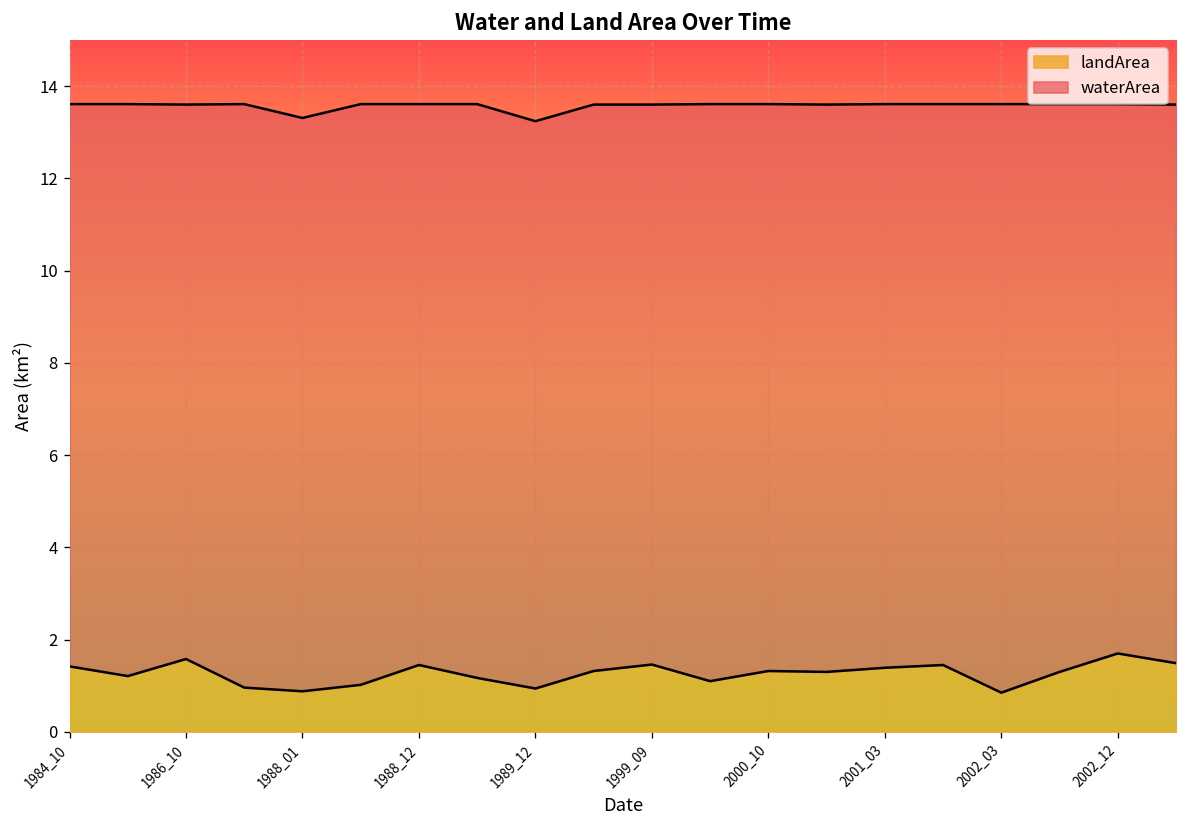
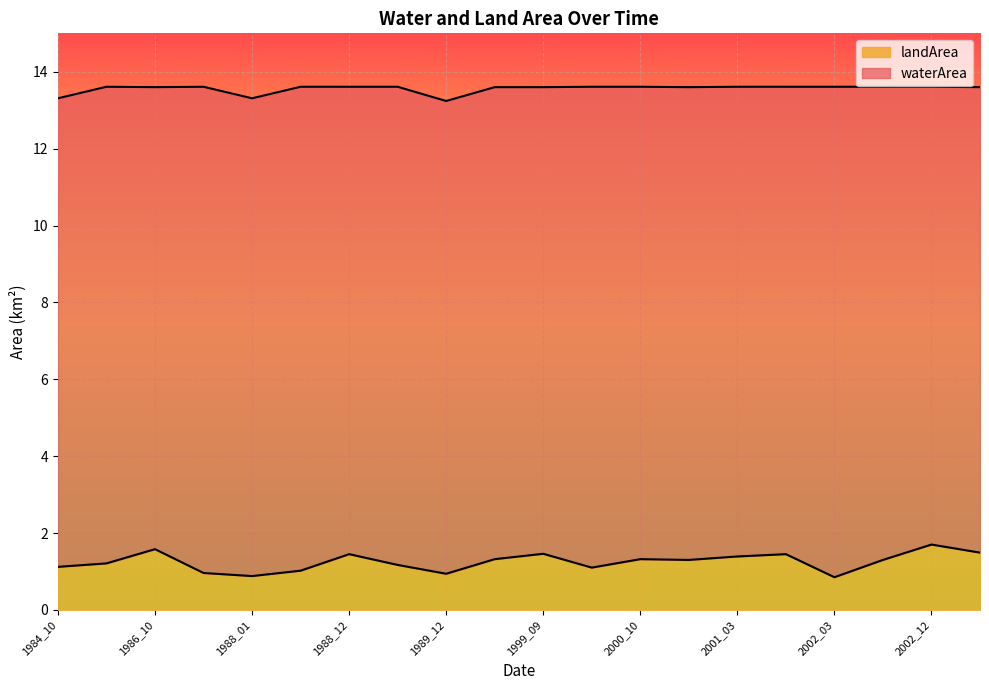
landArea, 1984_10: 1.4 -> 1.1
